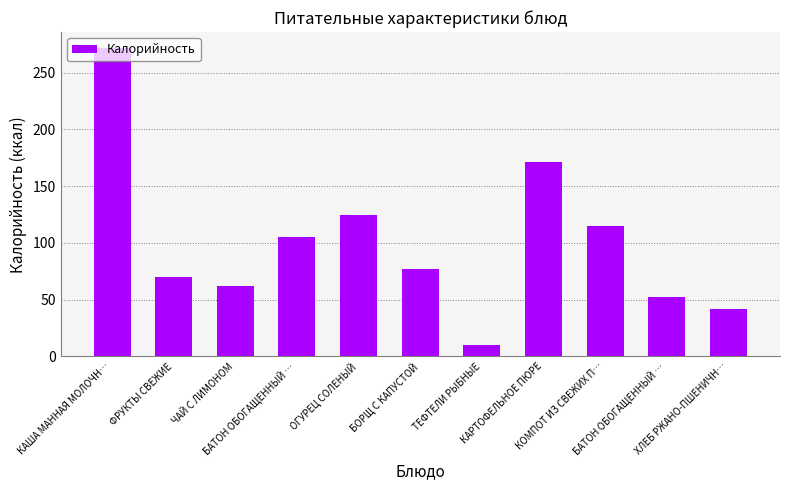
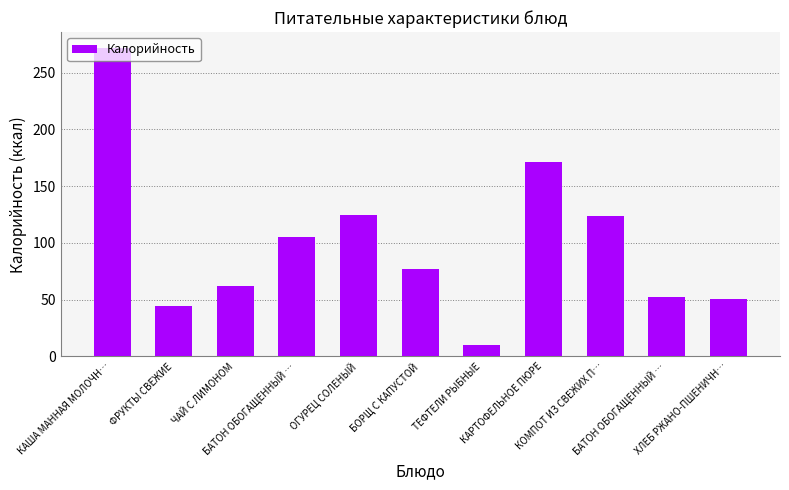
ФРУКТЫ СВЕЖИЕ: 70 -> 45
КОМПОТ ИЗ СВЕЖИХ П…: 115 -> 124
ХЛЕБ РЖАНО-ПШЕНИЧН…: 42 -> 51
